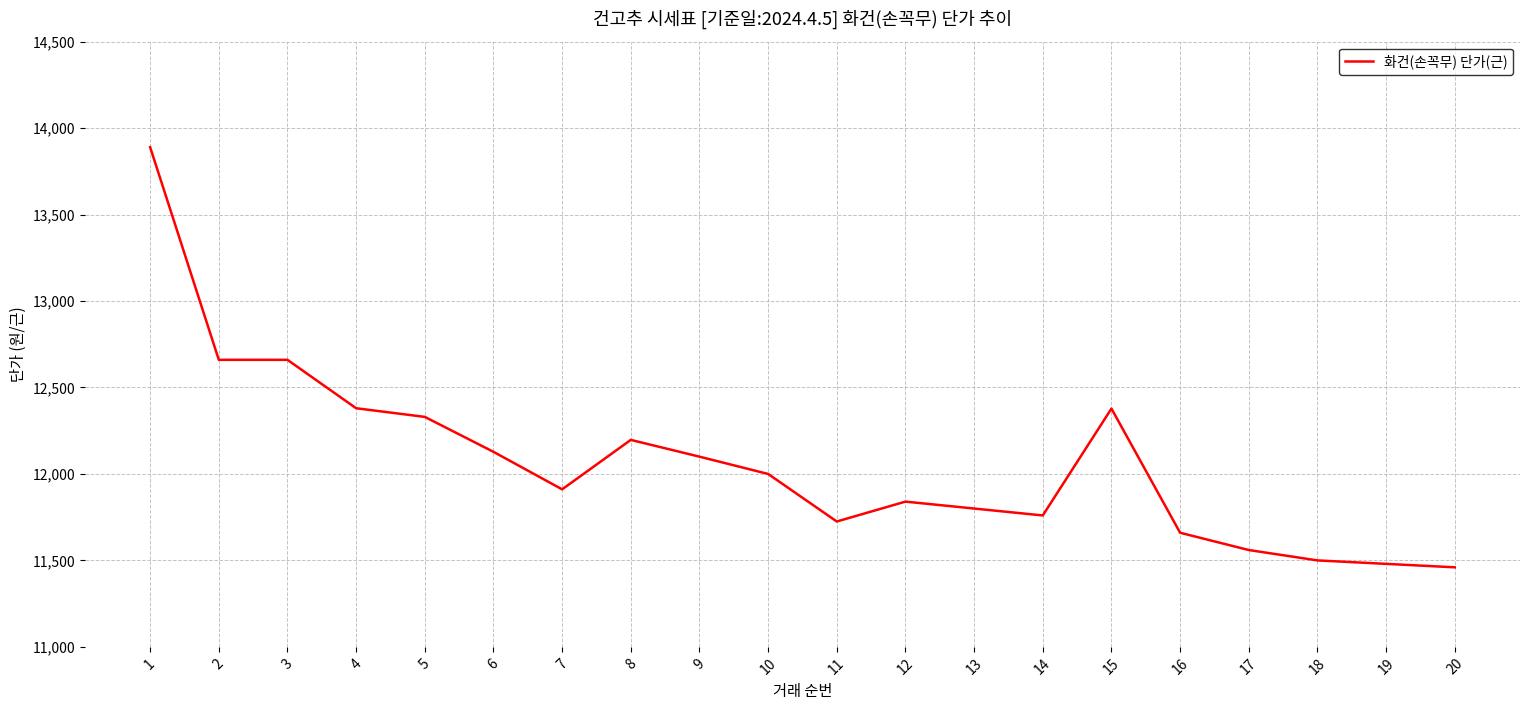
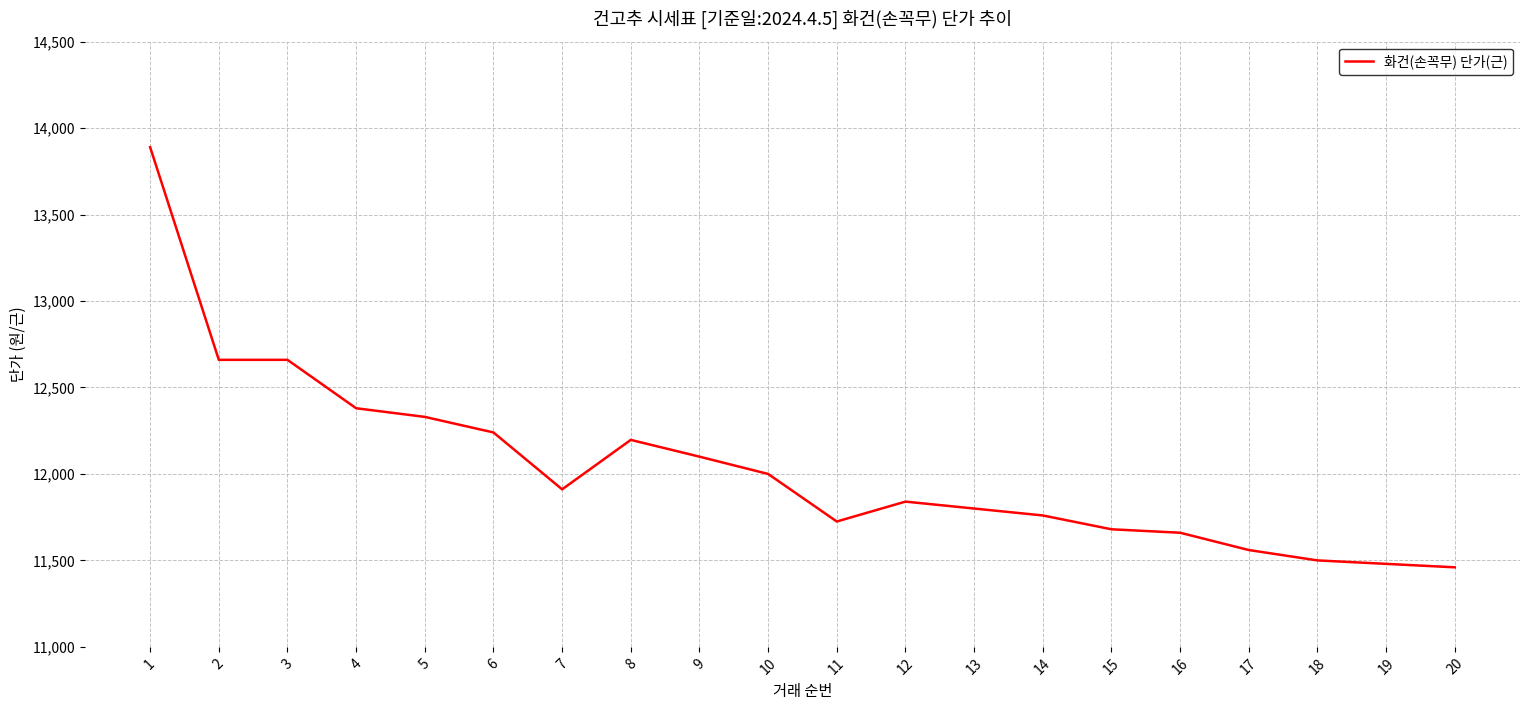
6: 12,130 -> 12,240
15: 12,380 -> 11,680
